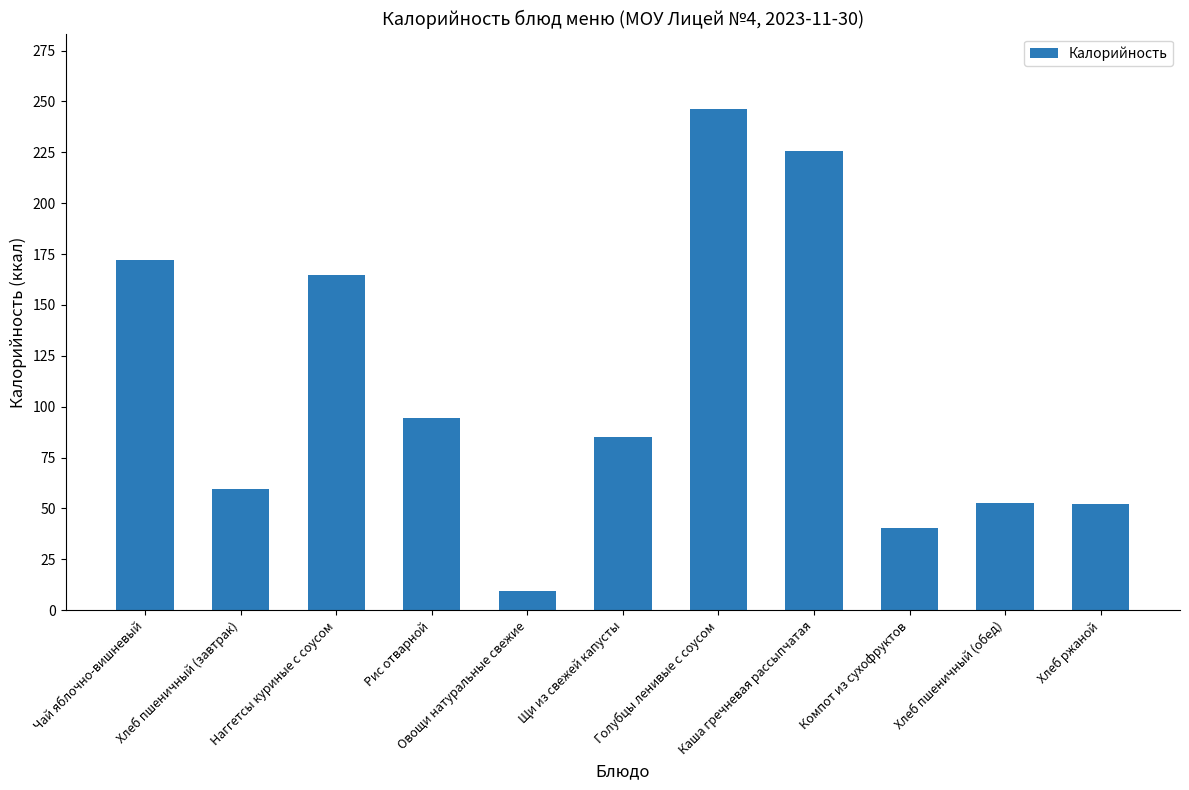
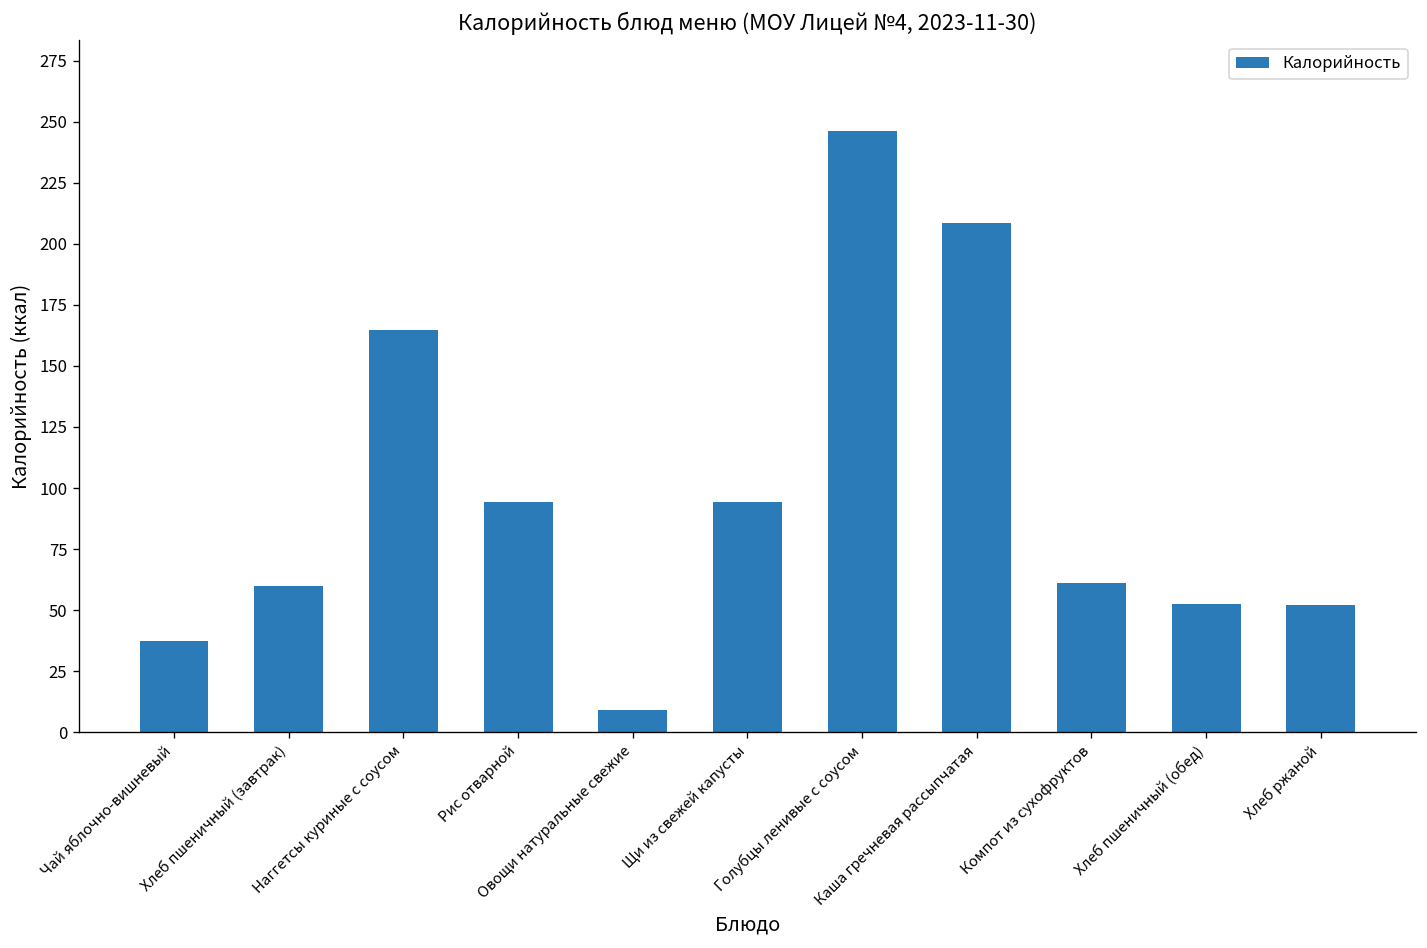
Чай яблочно-вишневый: 172 -> 37
Щи из свежей капусты: 85 -> 94
Каша гречневая рассыпчатая: 226 -> 209
Компот из сухофруктов: 40 -> 61
